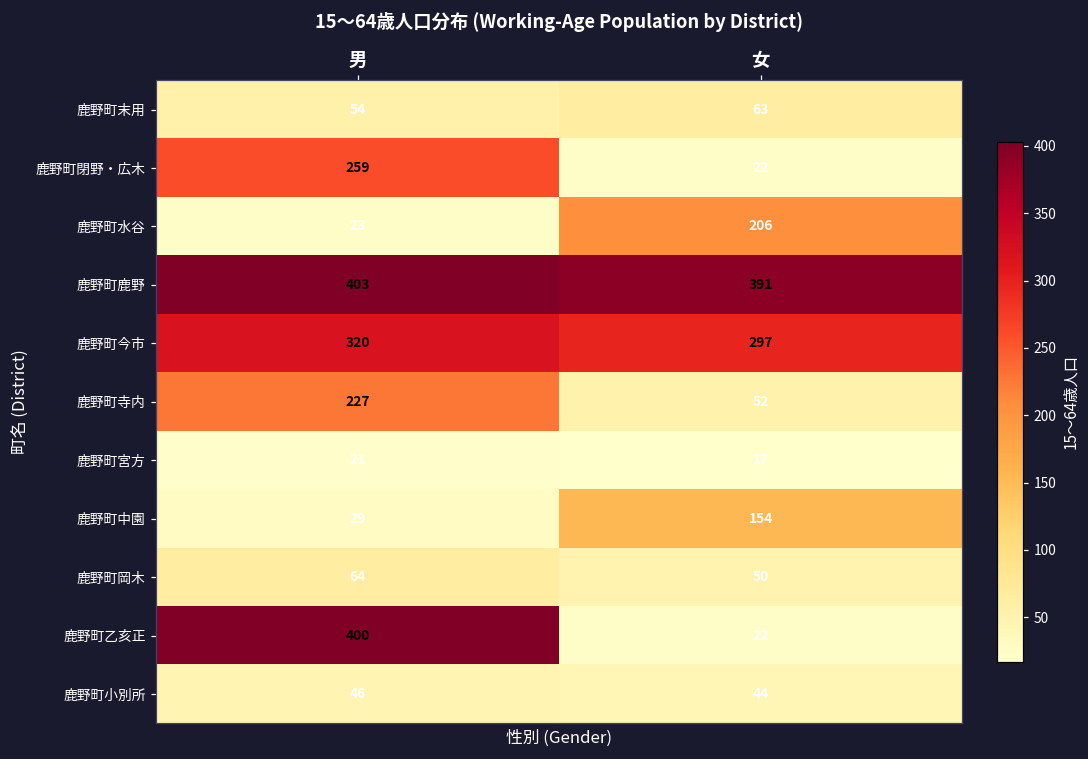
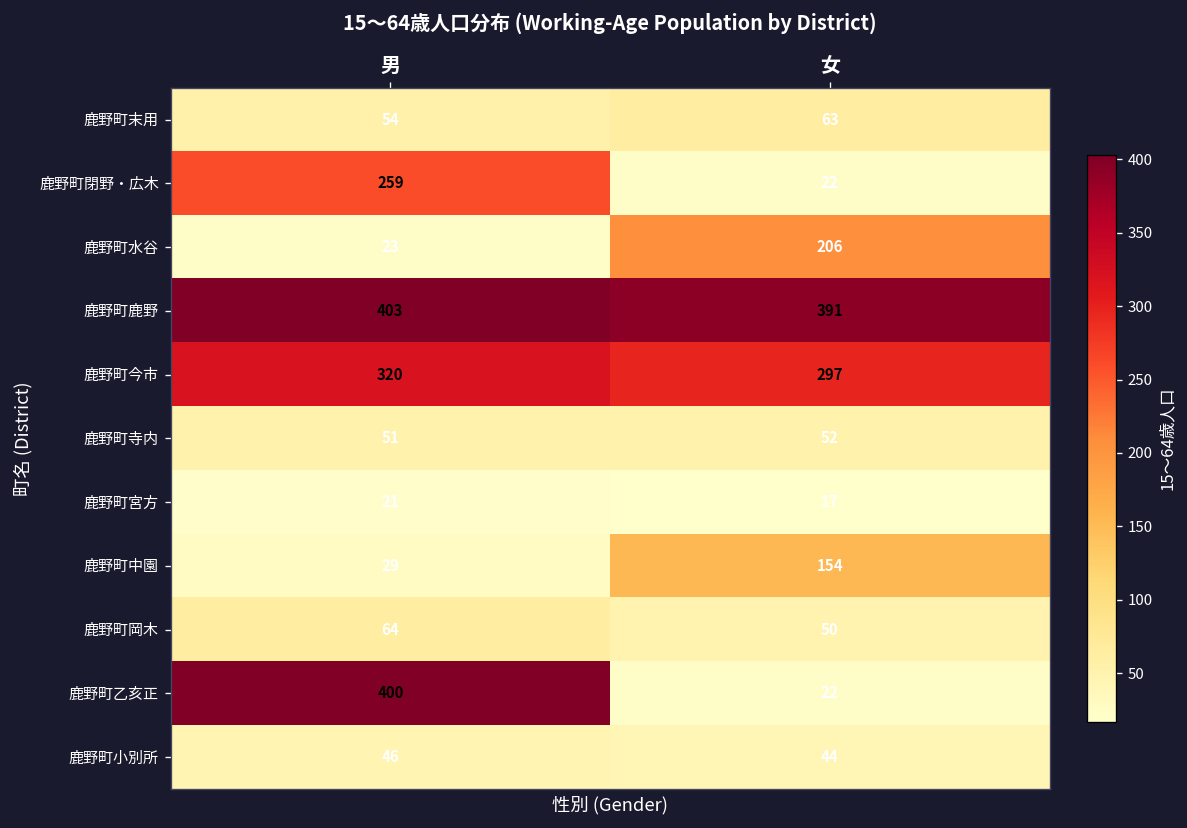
鹿野町寺内, 男: 227 -> 51
